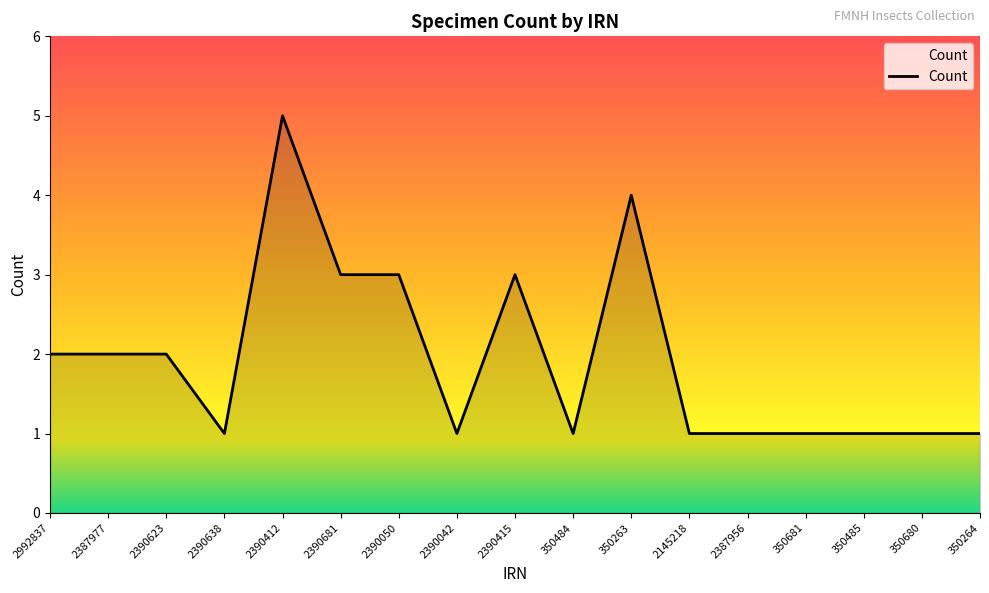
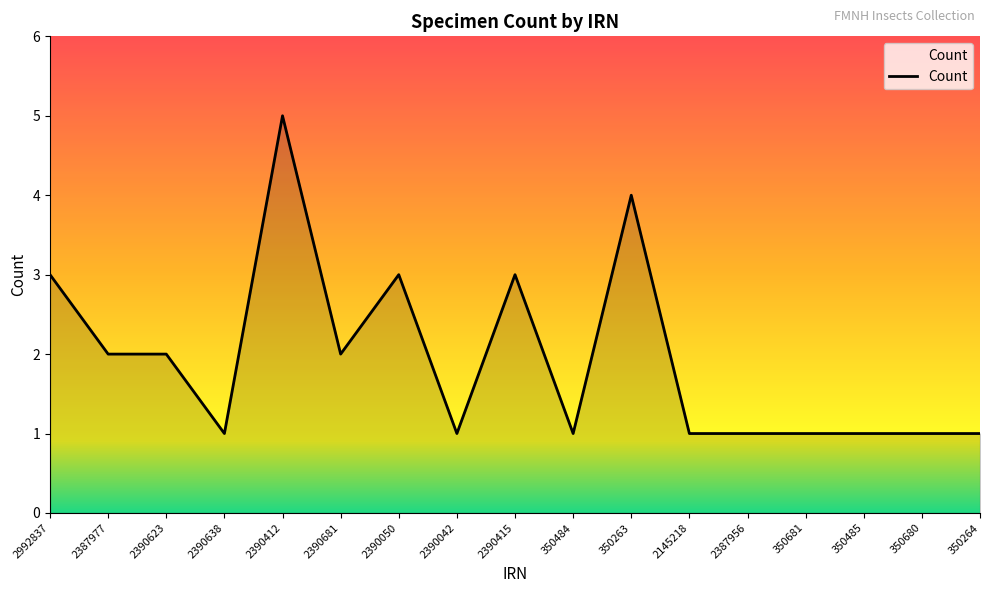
2992837: 2 -> 3
2390681: 3 -> 2
